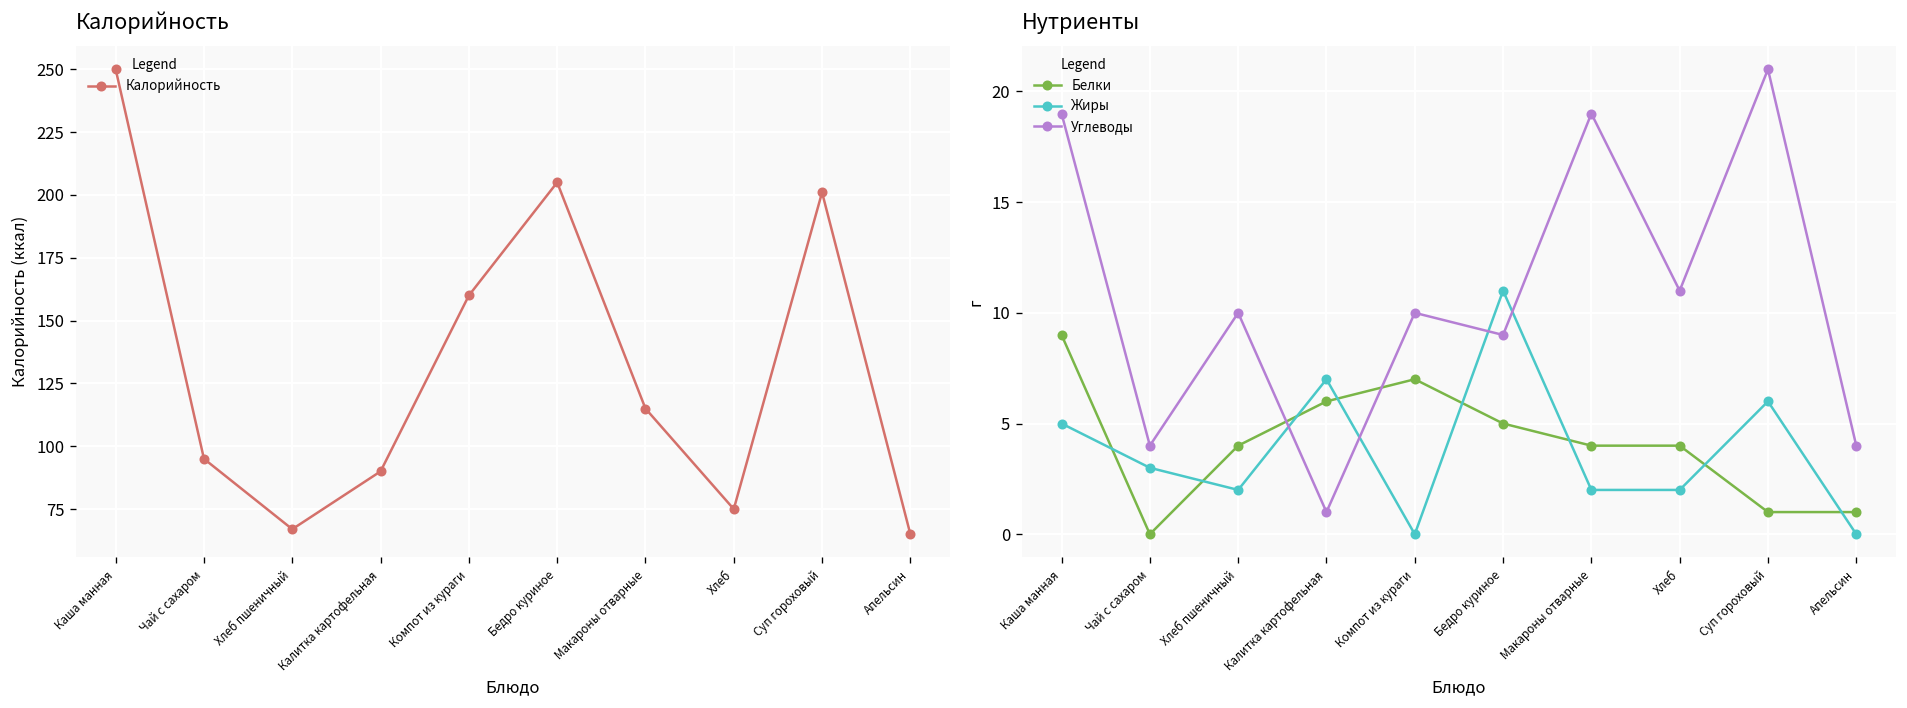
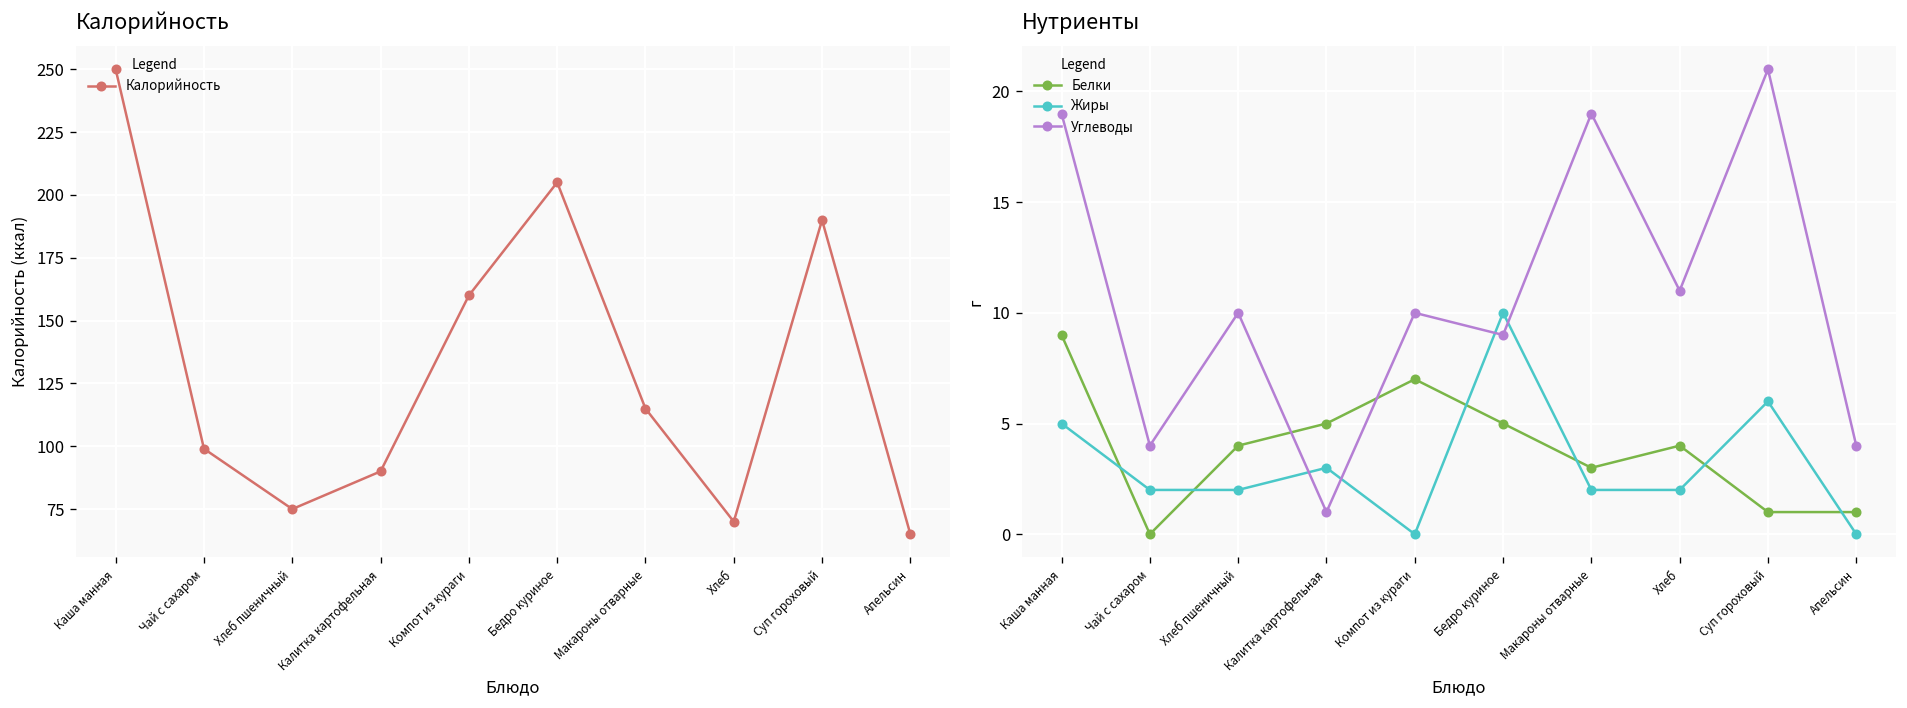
Калорийность, Чай с сахаром: 95 -> 99
Калорийность, Хлеб пшеничный: 67 -> 75
Калорийность, Хлеб: 75 -> 70
Калорийность, Суп гороховый: 201 -> 190
Нутриенты, Жиры, Чай с сахаром: 3 -> 2
Нутриенты, Белки, Калитка картофельная: 6 -> 5
Нутриенты, Жиры, Калитка картофельная: 7 -> 3
Нутриенты, Жиры, Бедро куриное: 11 -> 10
Нутриенты, Белки, Макароны отварные: 4 -> 3
